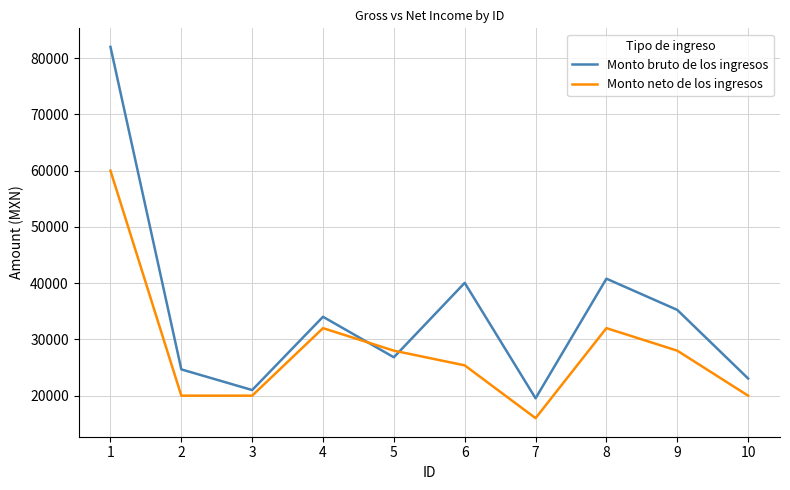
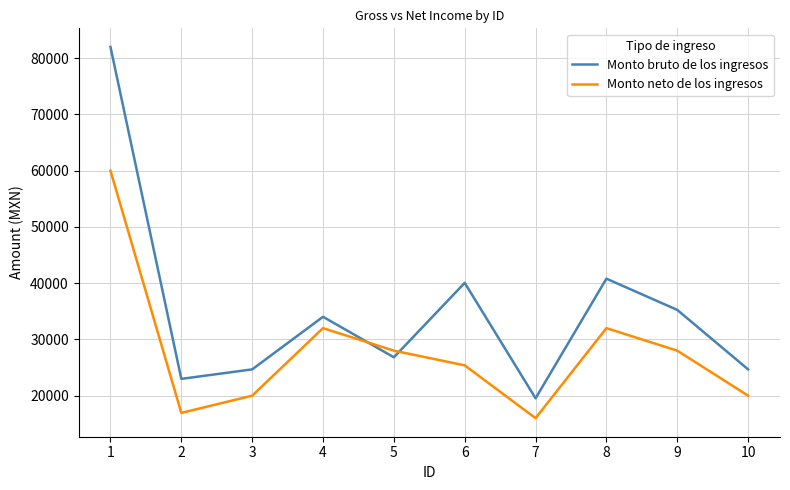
Monto bruto de los ingresos, 2: 25000 -> 23000
Monto neto de los ingresos, 2: 20000 -> 17000
Monto bruto de los ingresos, 3: 21000 -> 25000
Monto bruto de los ingresos, 10: 23000 -> 25000
